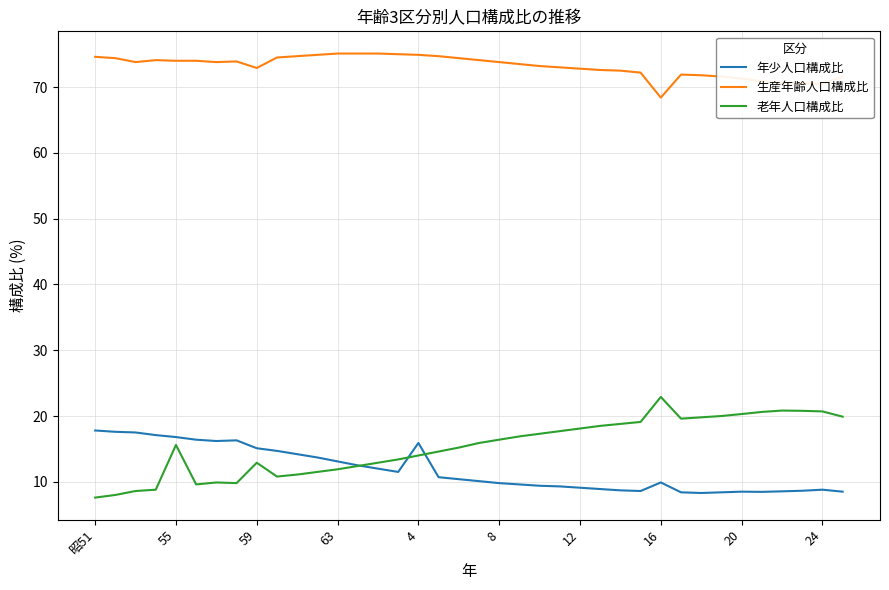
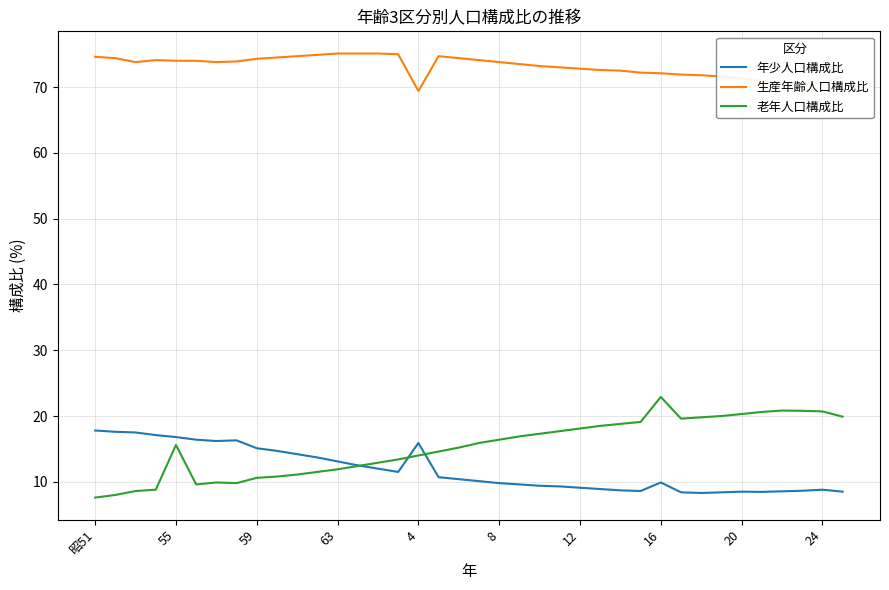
生産年齢人口構成比, 59: 73 -> 74
老年人口構成比, 59: 13 -> 11
生産年齢人口構成比, 4: 75 -> 69
生産年齢人口構成比, 16: 68 -> 72
